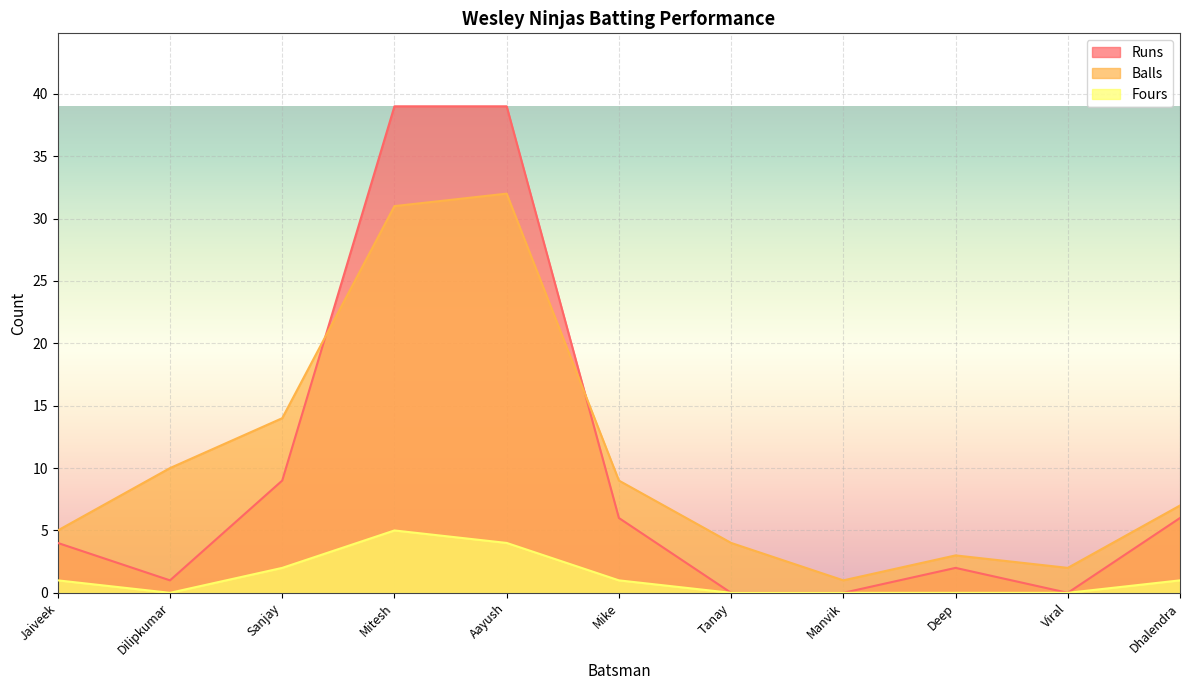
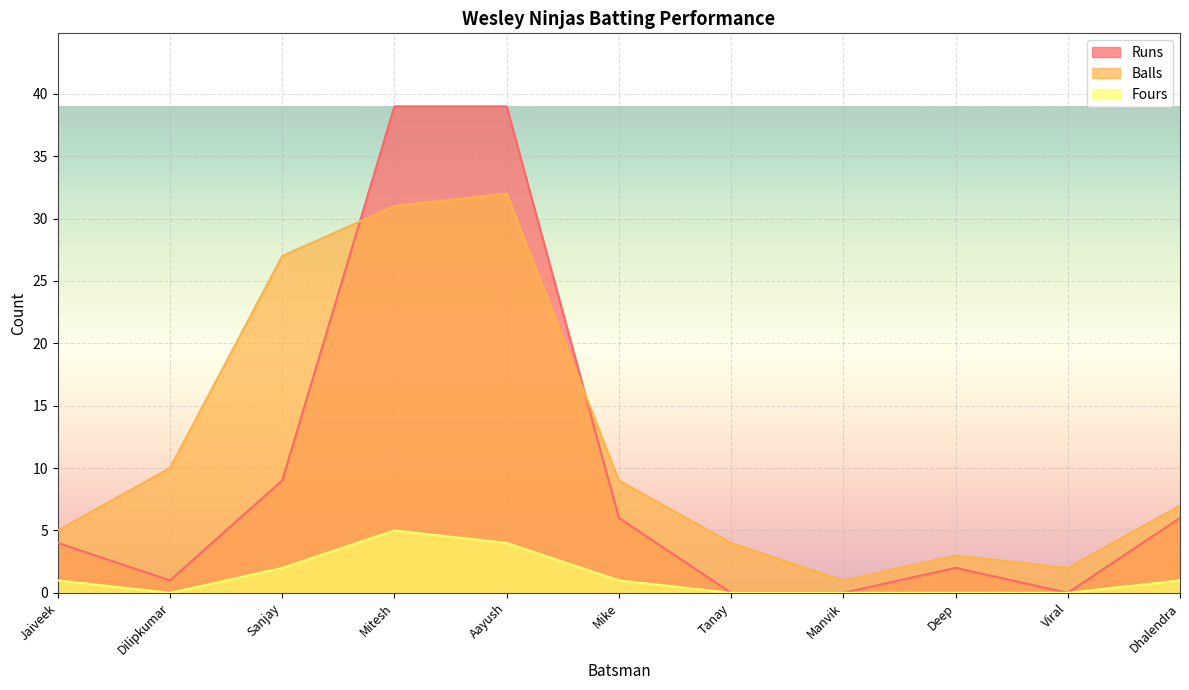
Balls, Sanjay: 14 -> 27
